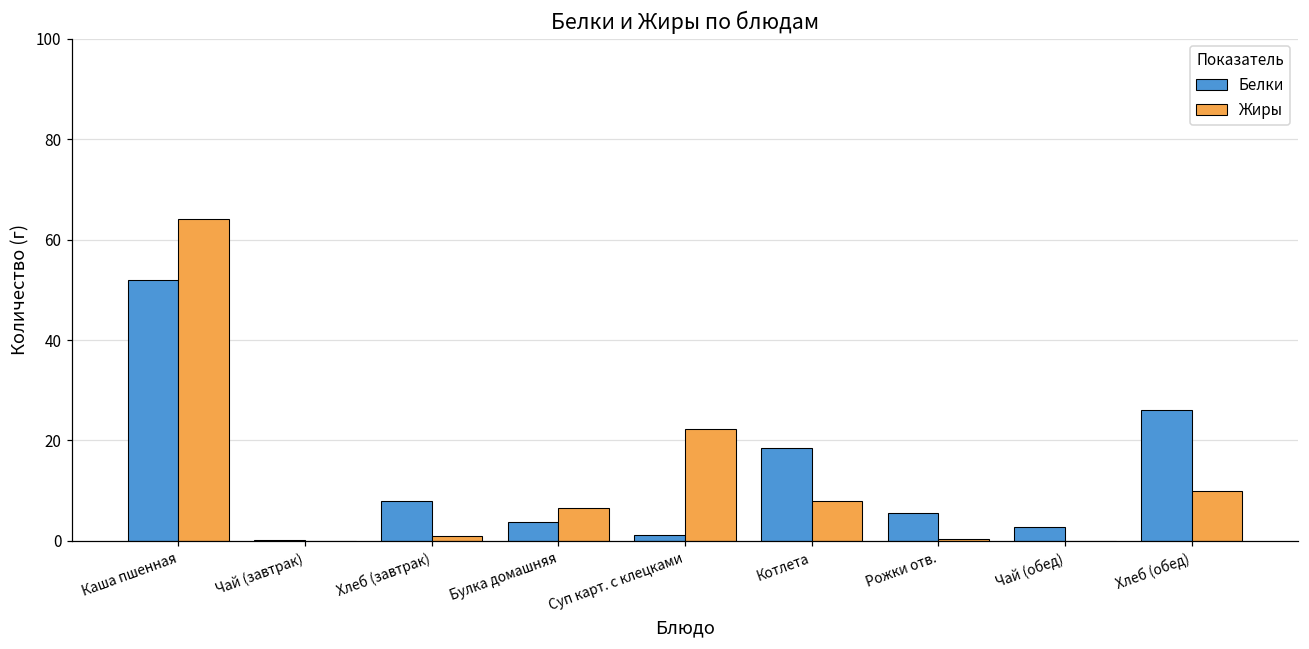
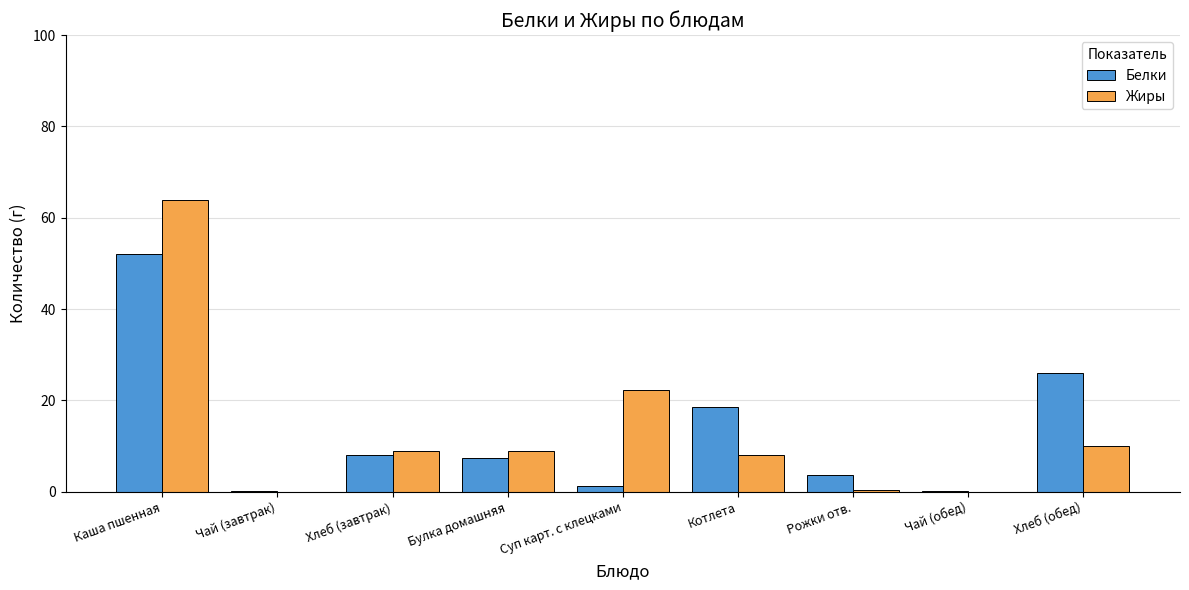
Жиры, Хлеб (завтрак): 1 -> 9
Белки, Булка домашняя: 4 -> 8
Жиры, Булка домашняя: 7 -> 9
Белки, Рожки отв.: 6 -> 4
Белки, Чай (обед): 3 -> 0
